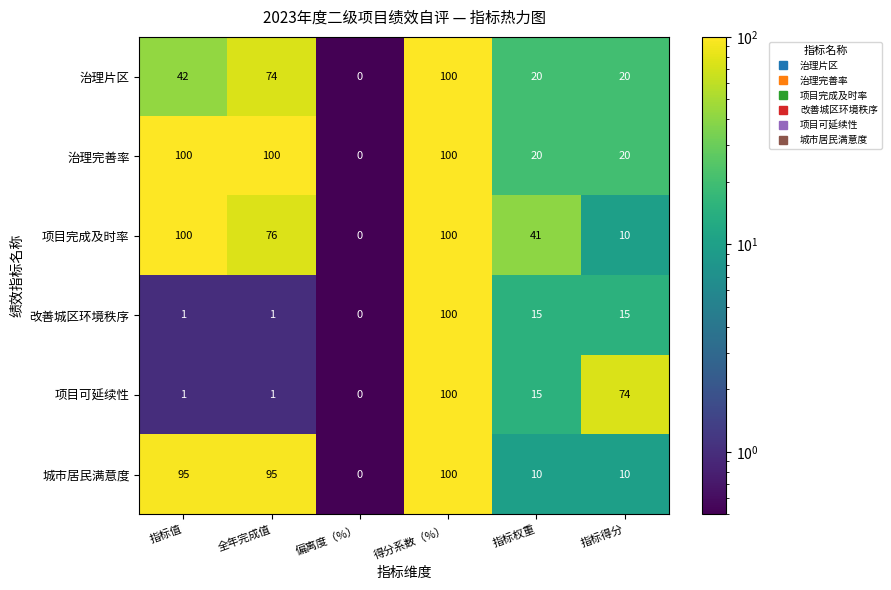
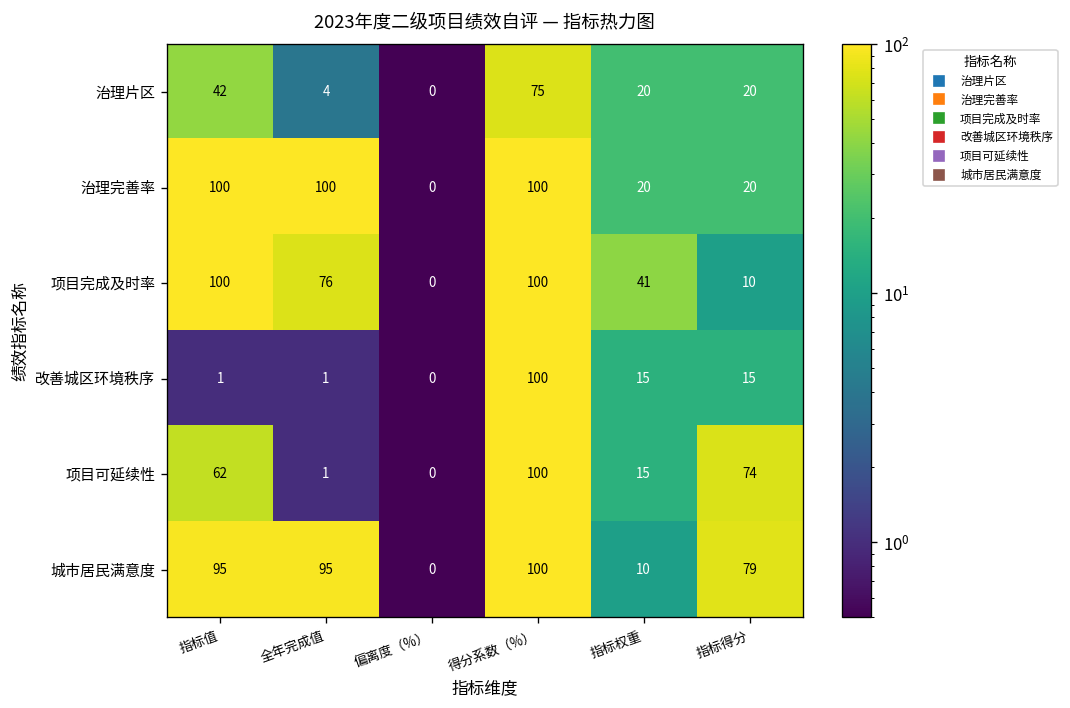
治理片区, 全年完成值: 74 -> 4
治理片区, 得分系数（%）: 100 -> 75
项目可延续性, 指标值: 1 -> 62
城市居民满意度, 指标得分: 10 -> 79
